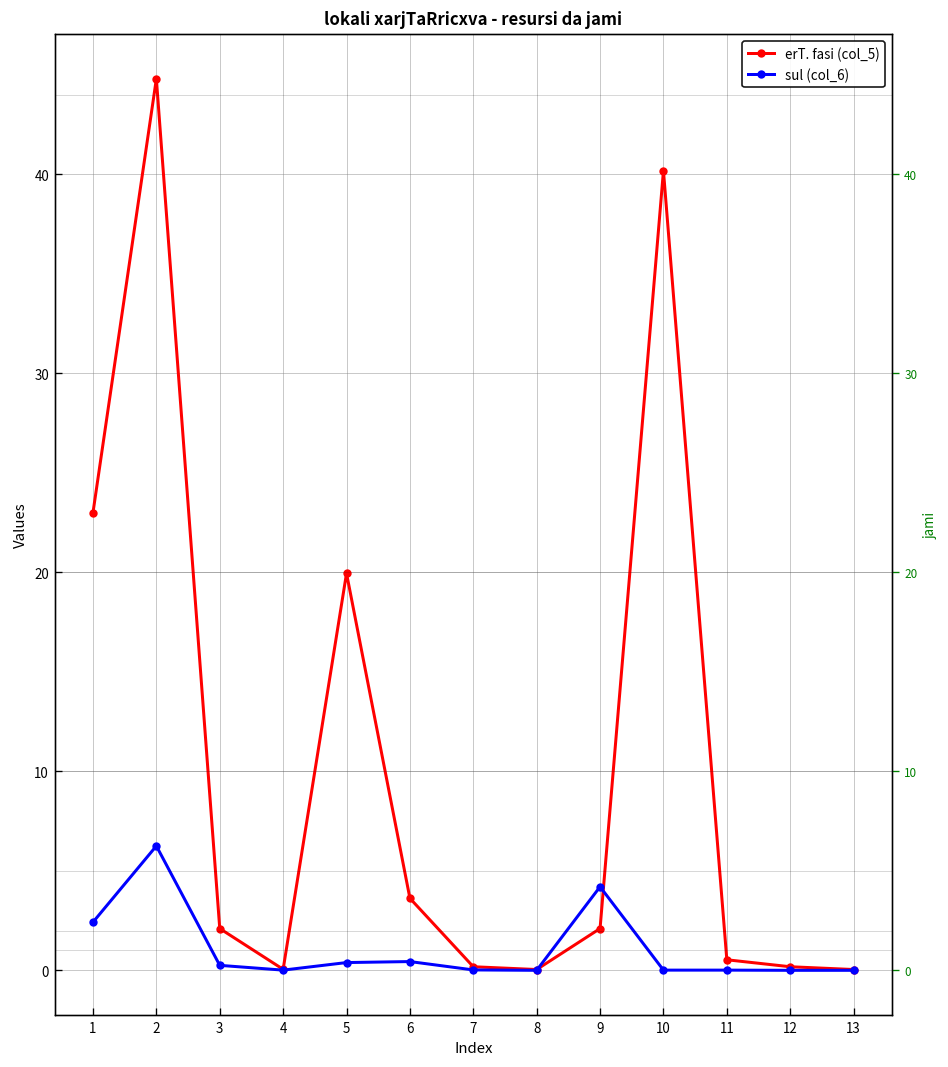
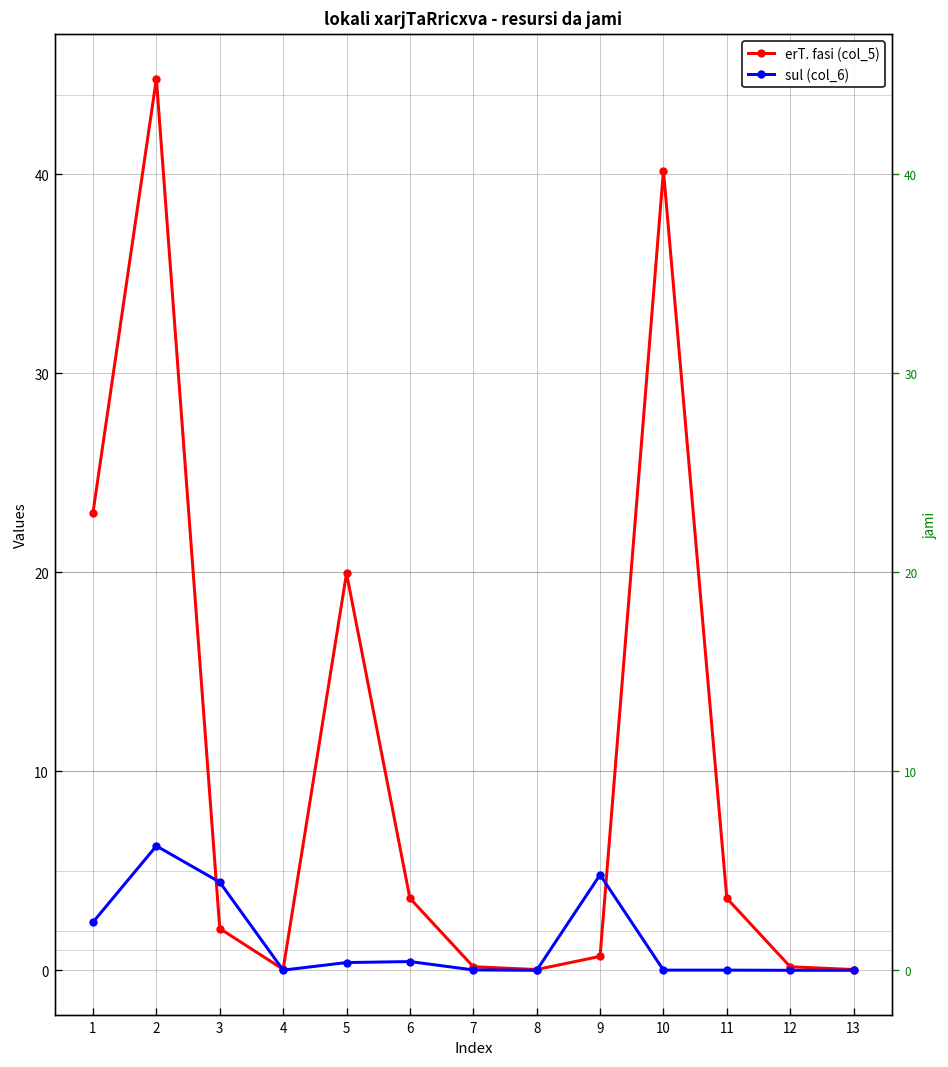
sul (col_6), 3: 0.3 -> 4.4
erT. fasi (col_5), 9: 2.1 -> 0.7
sul (col_6), 9: 4.2 -> 4.8
erT. fasi (col_5), 11: 0.5 -> 3.6
